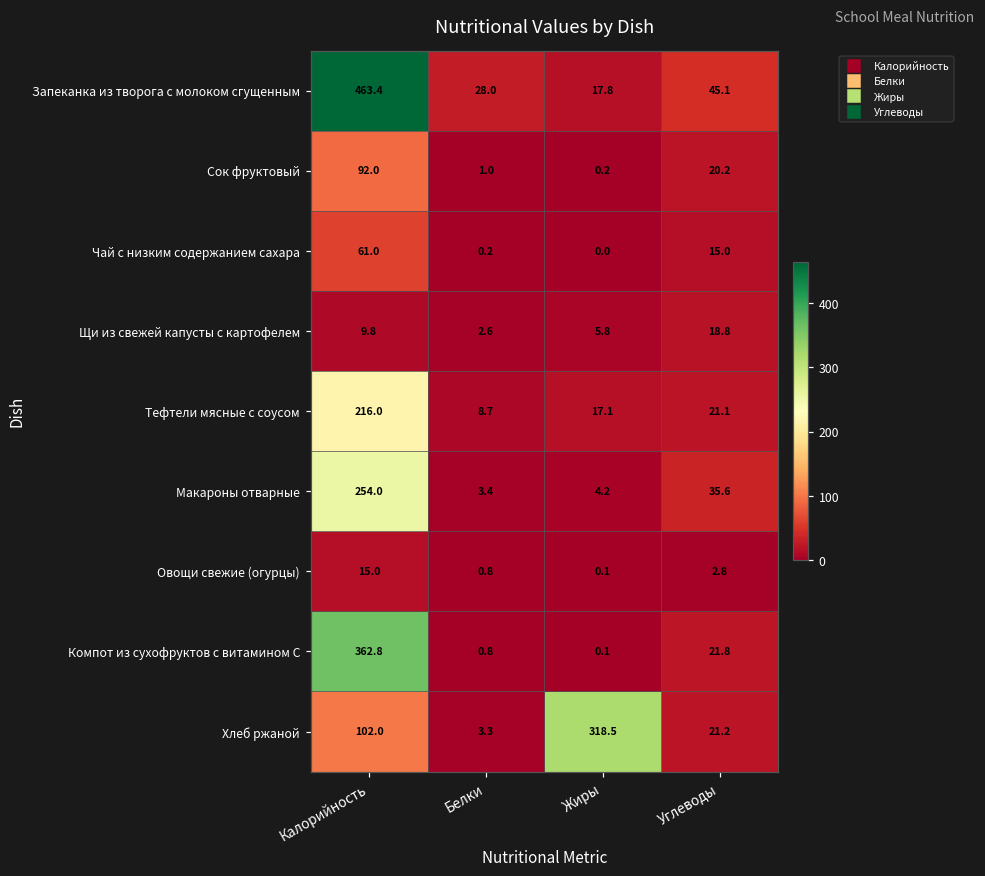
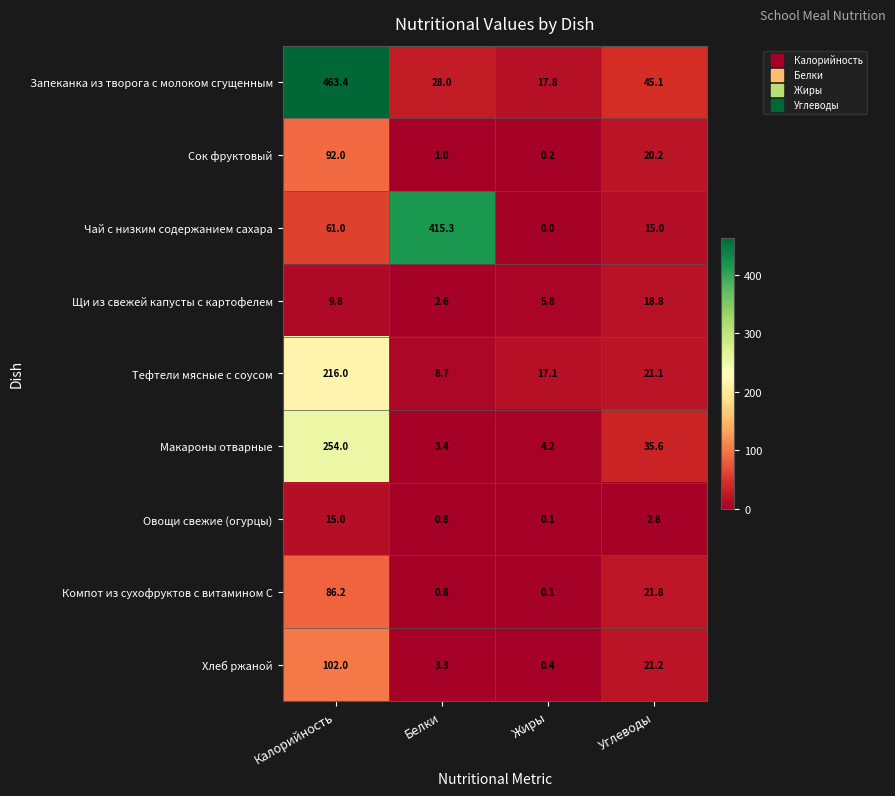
Чай с низким содержанием сахара, Белки: 0.2 -> 415.3
Компот из сухофруктов с витамином С, Калорийность: 362.8 -> 86.2
Хлеб ржаной, Жиры: 318.5 -> 0.4
